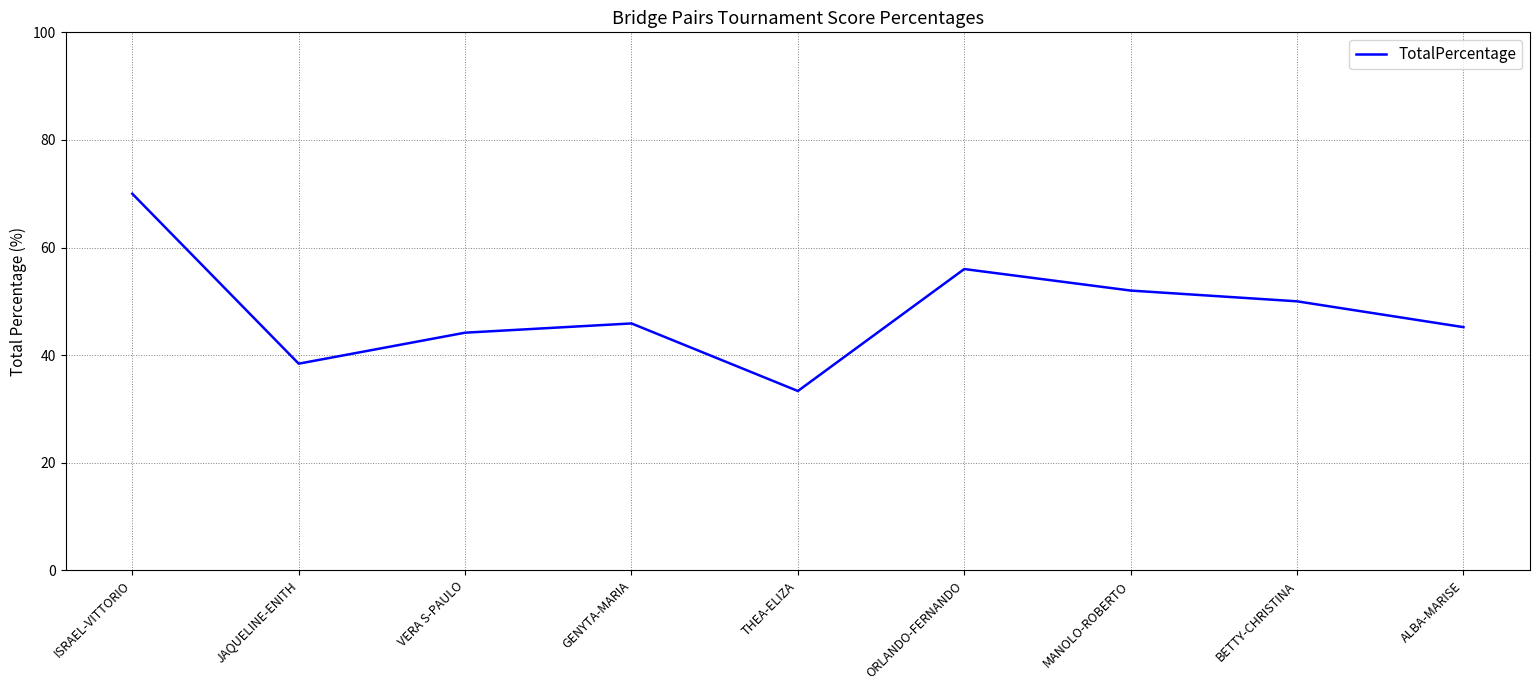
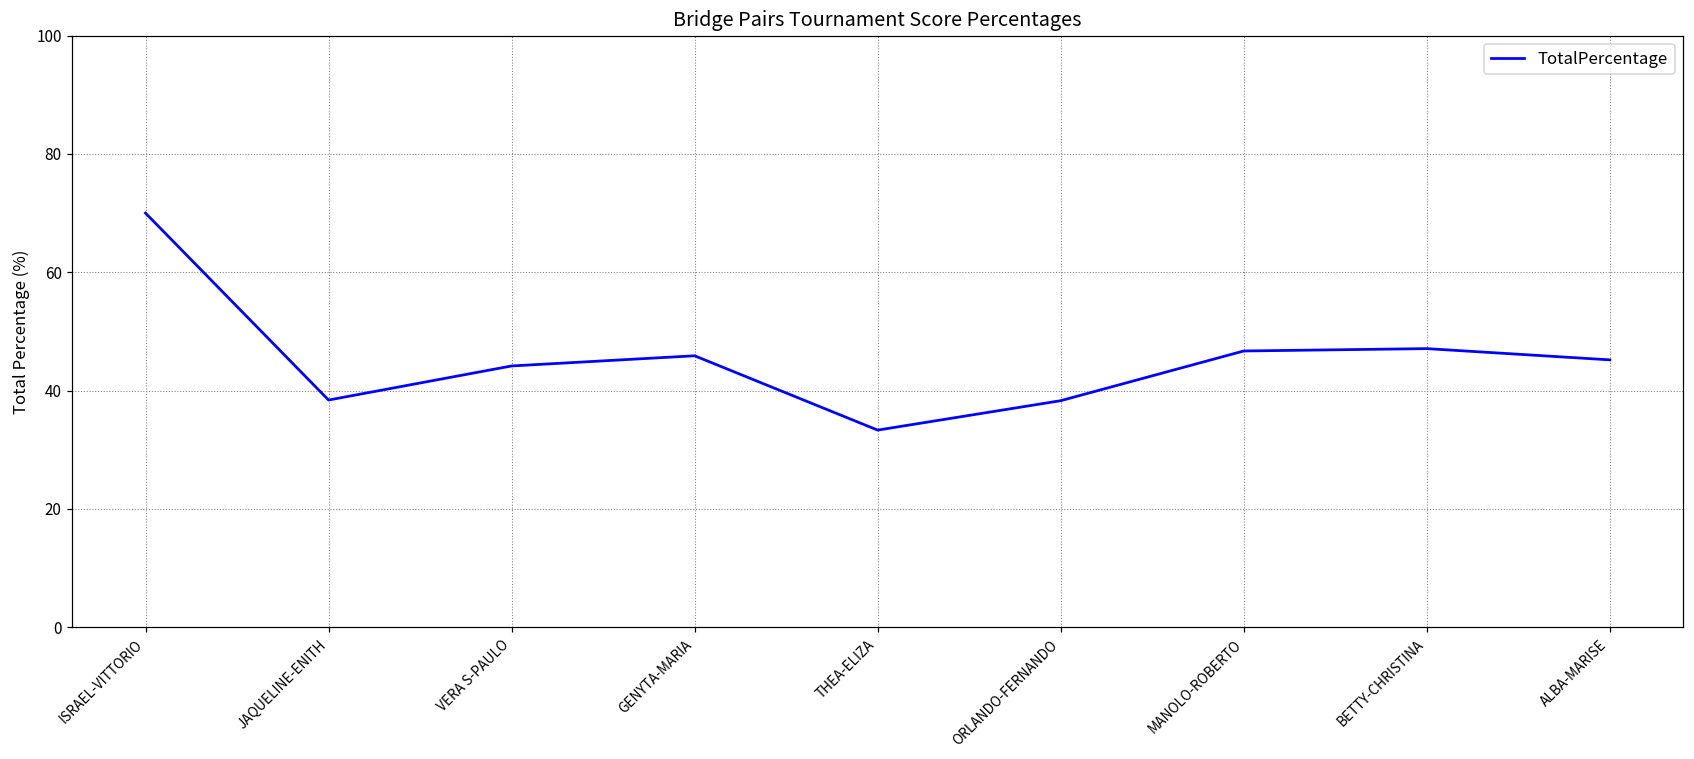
ORLANDO-FERNANDO: 56 -> 38
MANOLO-ROBERTO: 52 -> 47
BETTY-CHRISTINA: 50 -> 47
